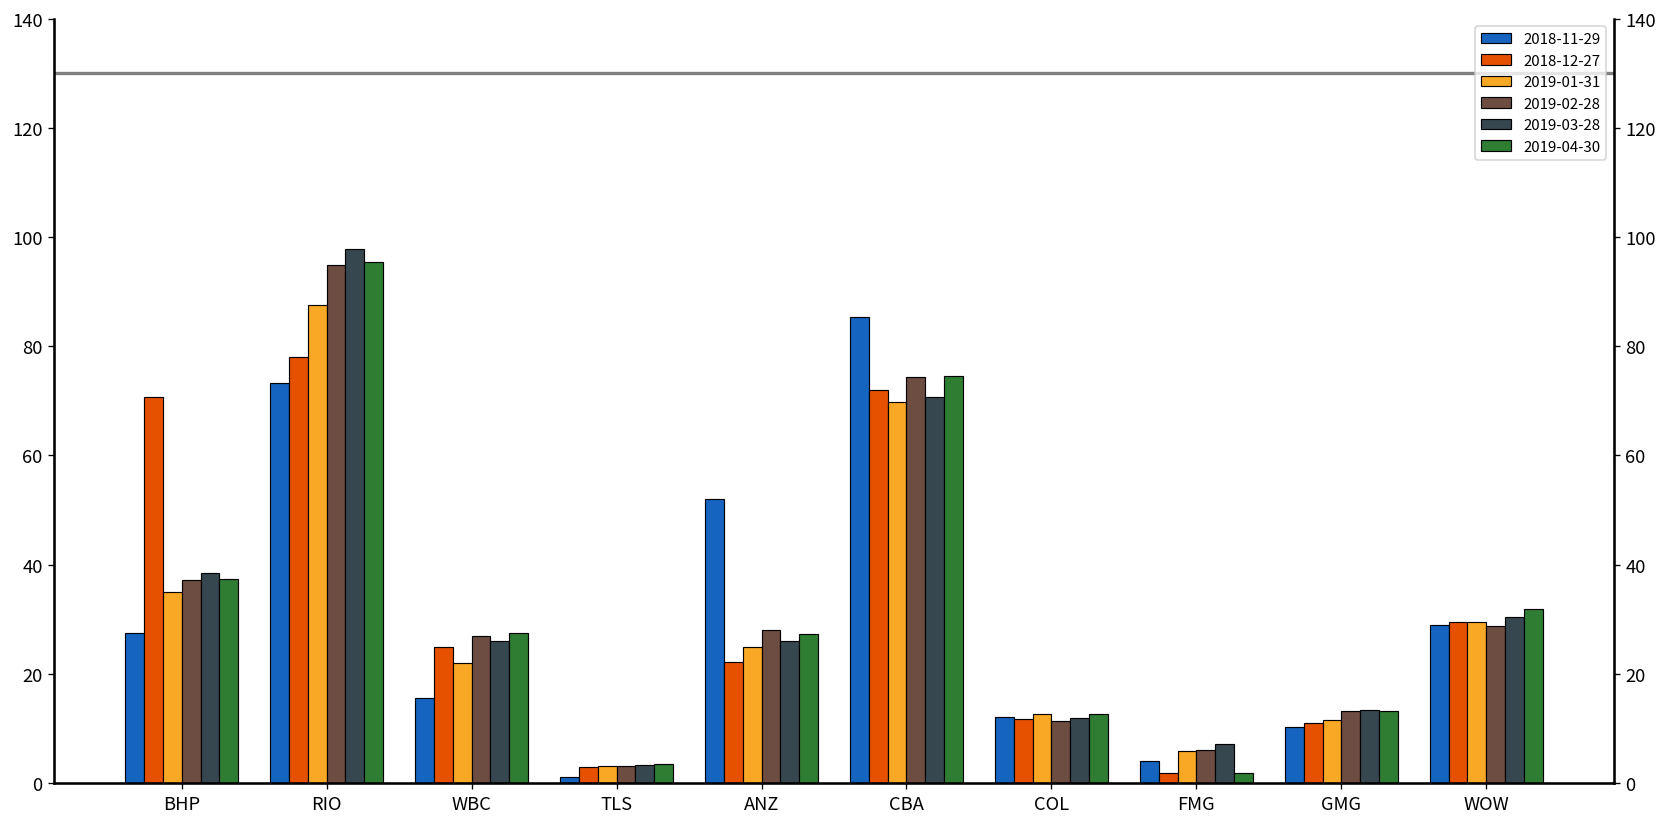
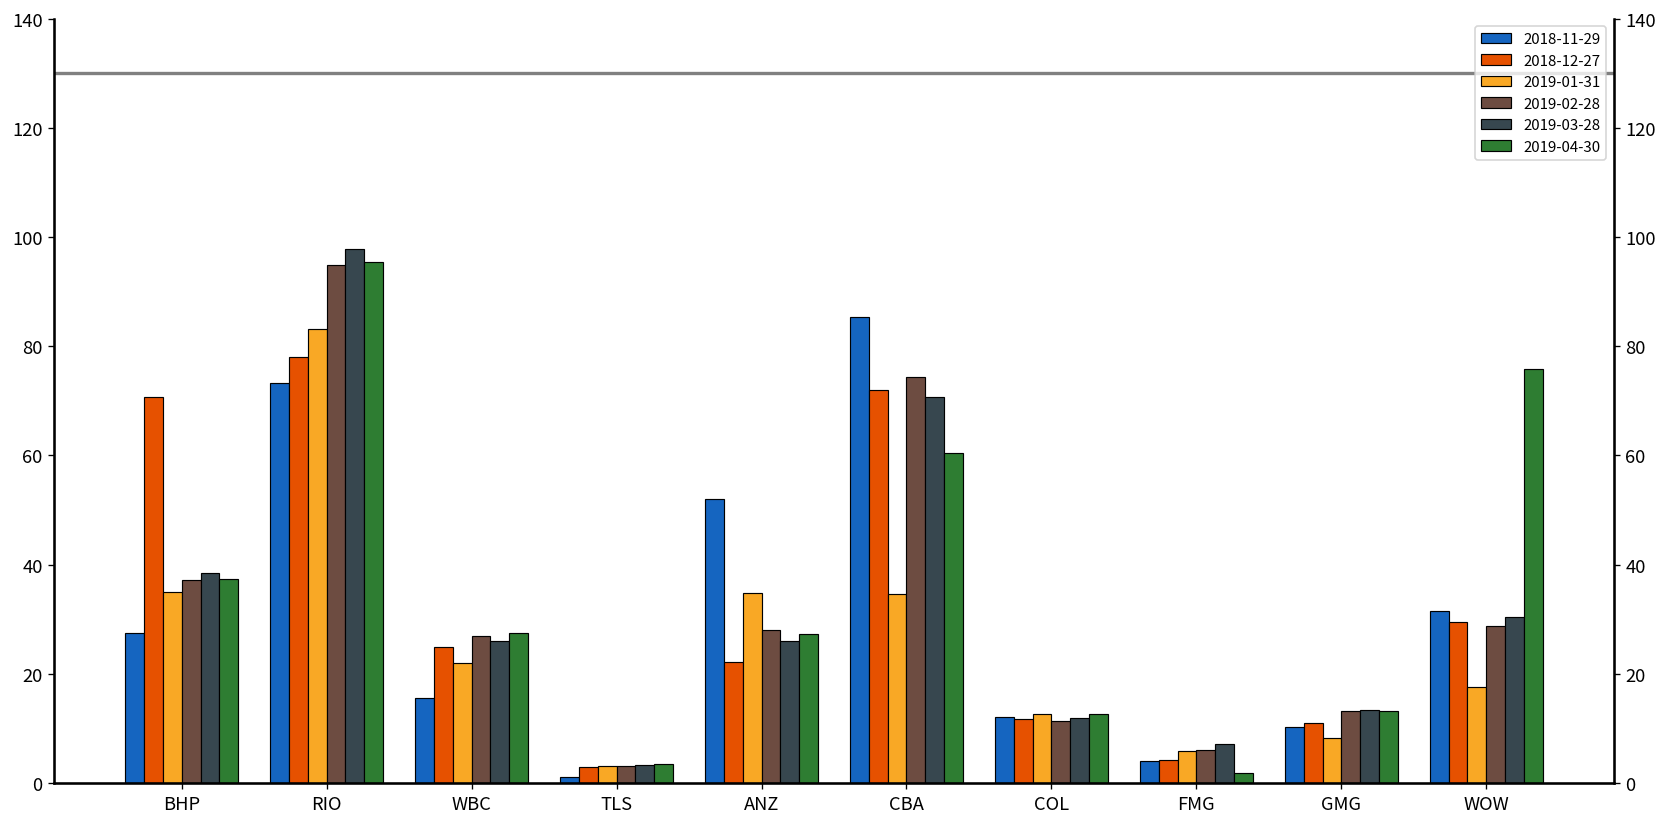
2019-01-31, RIO: 88 -> 83
2019-01-31, ANZ: 25 -> 35
2019-01-31, CBA: 70 -> 35
2019-04-30, CBA: 75 -> 60
2018-12-27, FMG: 2 -> 4
2019-01-31, GMG: 12 -> 8
2018-11-29, WOW: 29 -> 31
2019-01-31, WOW: 29 -> 18
2019-04-30, WOW: 32 -> 76
